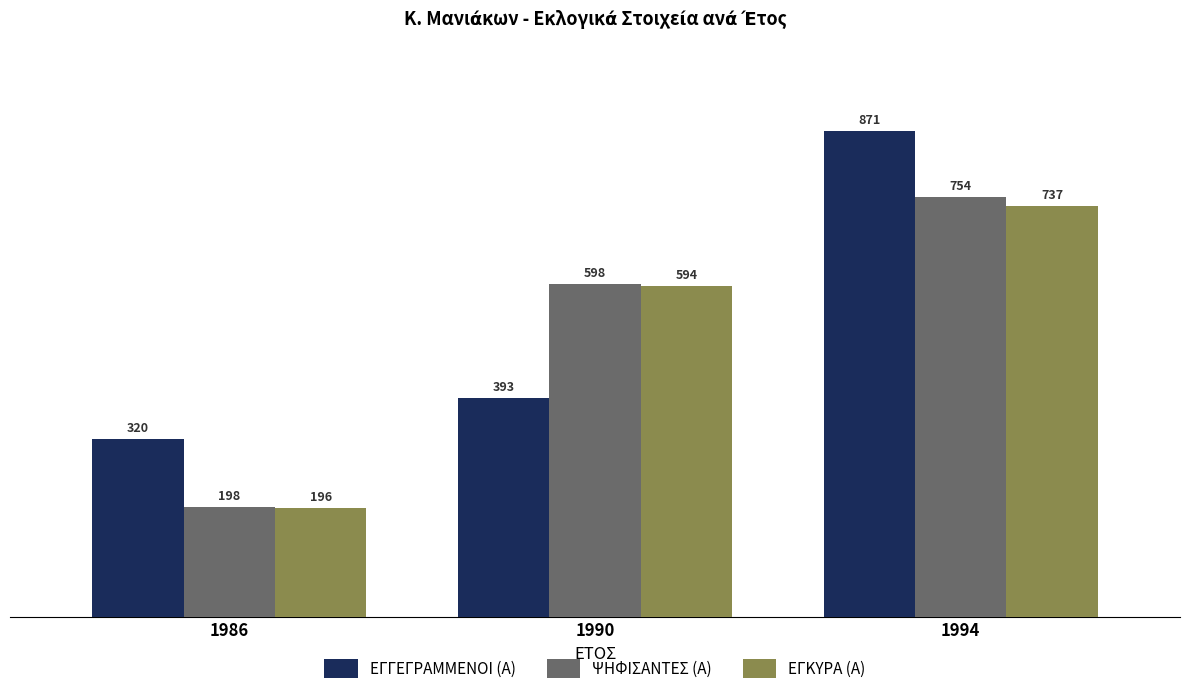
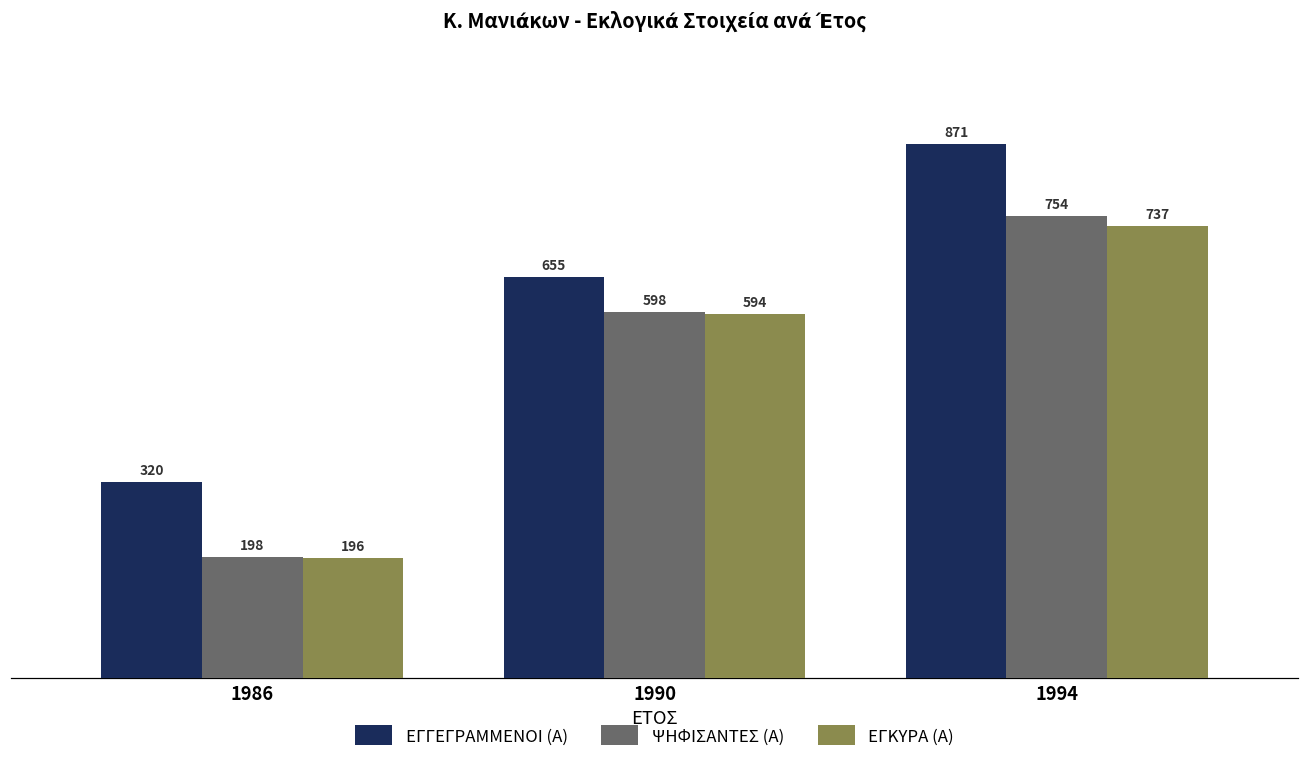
ΕΓΓΕΓΡΑΜΜΕΝΟΙ (Α), 1990: 393 -> 655
